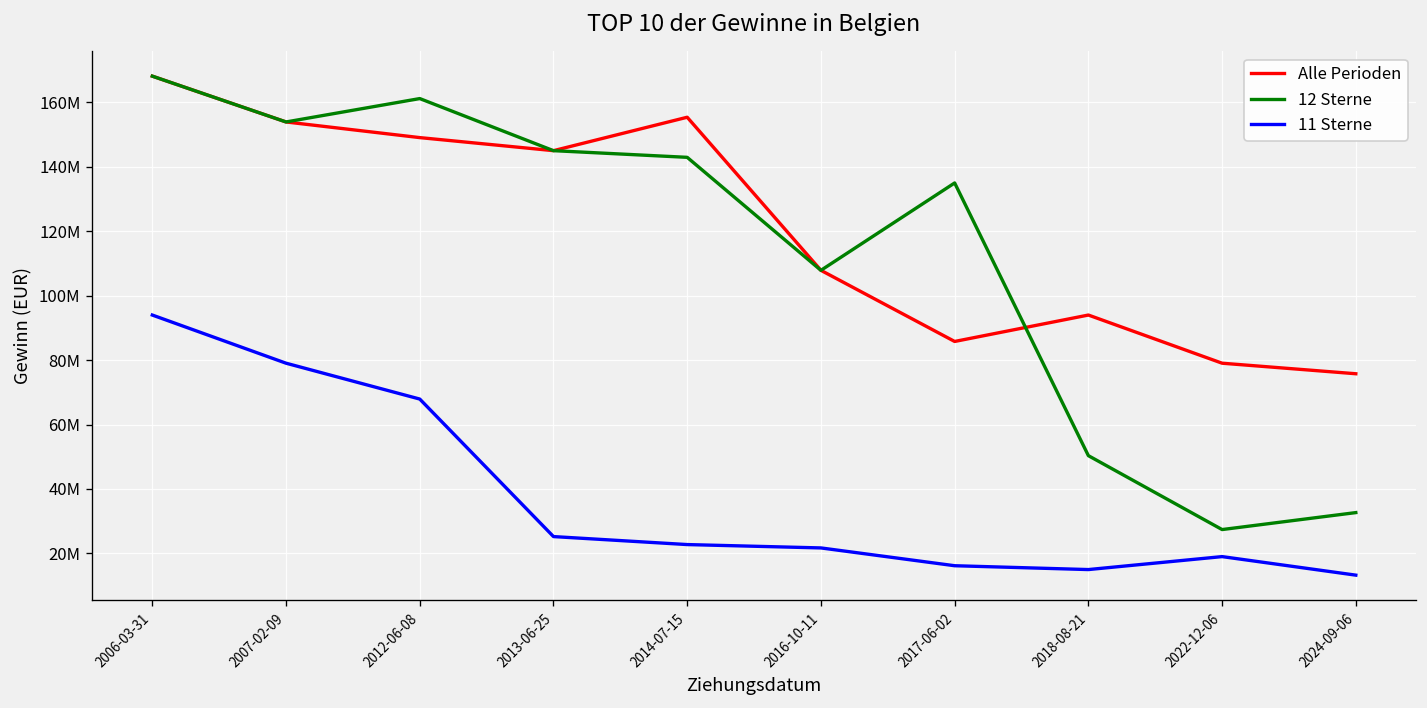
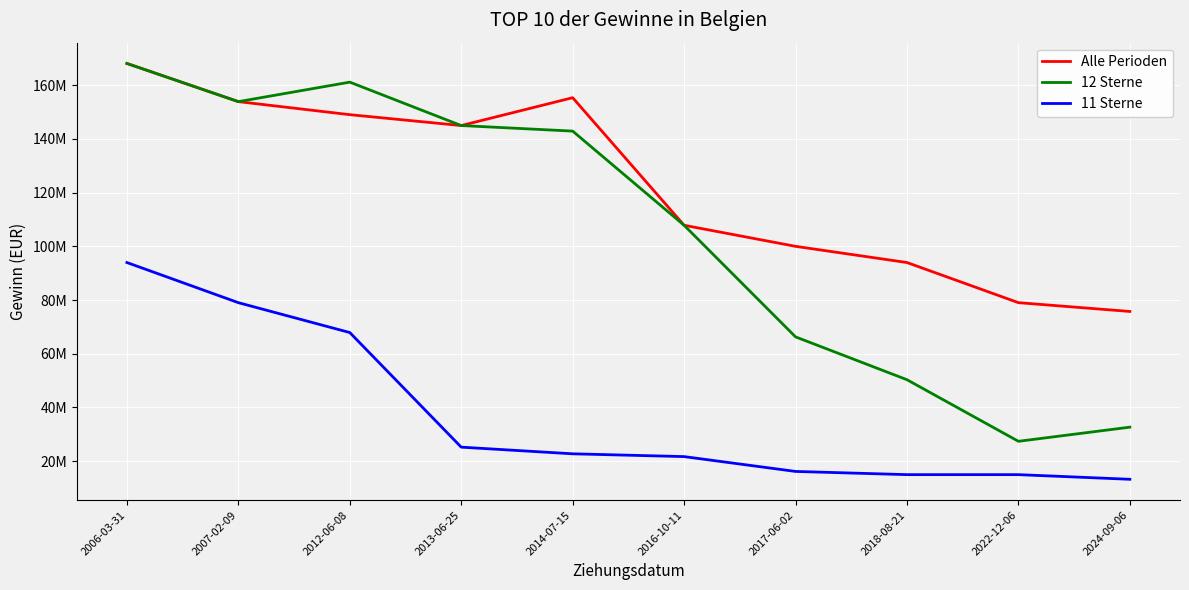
Alle Perioden, 2017-06-02: 86000000 -> 100000000
12 Sterne, 2017-06-02: 135000000 -> 66000000
11 Sterne, 2022-12-06: 19000000 -> 15000000
